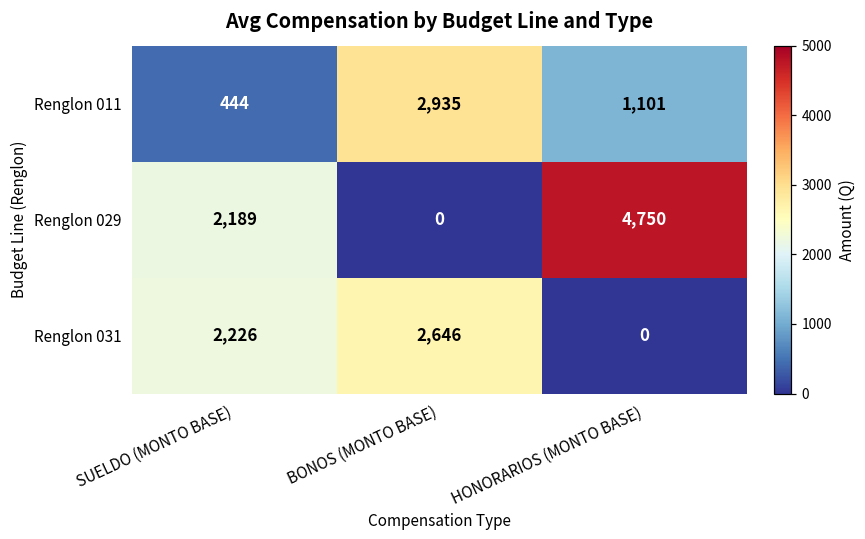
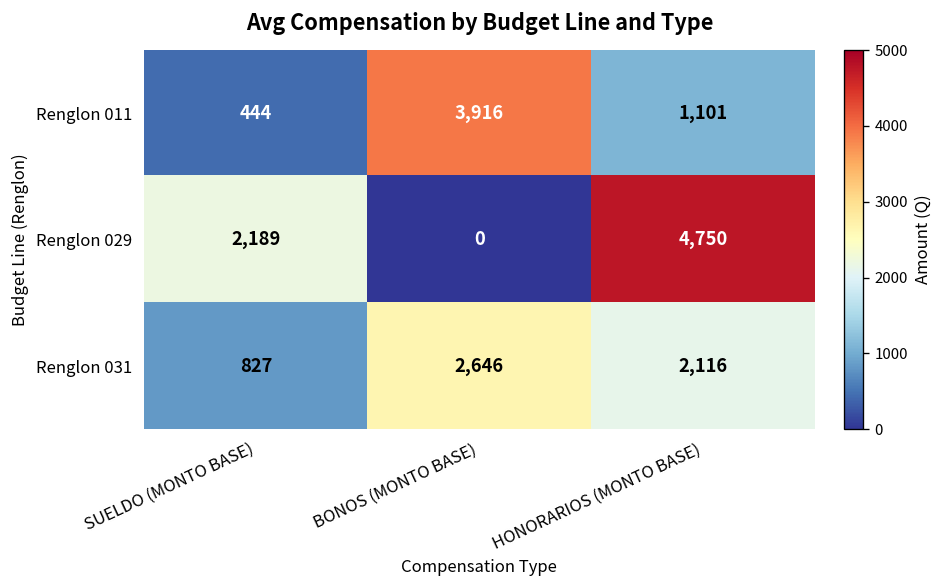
Renglon 011, BONOS (MONTO BASE): 2,935 -> 3,916
Renglon 031, SUELDO (MONTO BASE): 2,226 -> 827
Renglon 031, HONORARIOS (MONTO BASE): 0 -> 2,116
